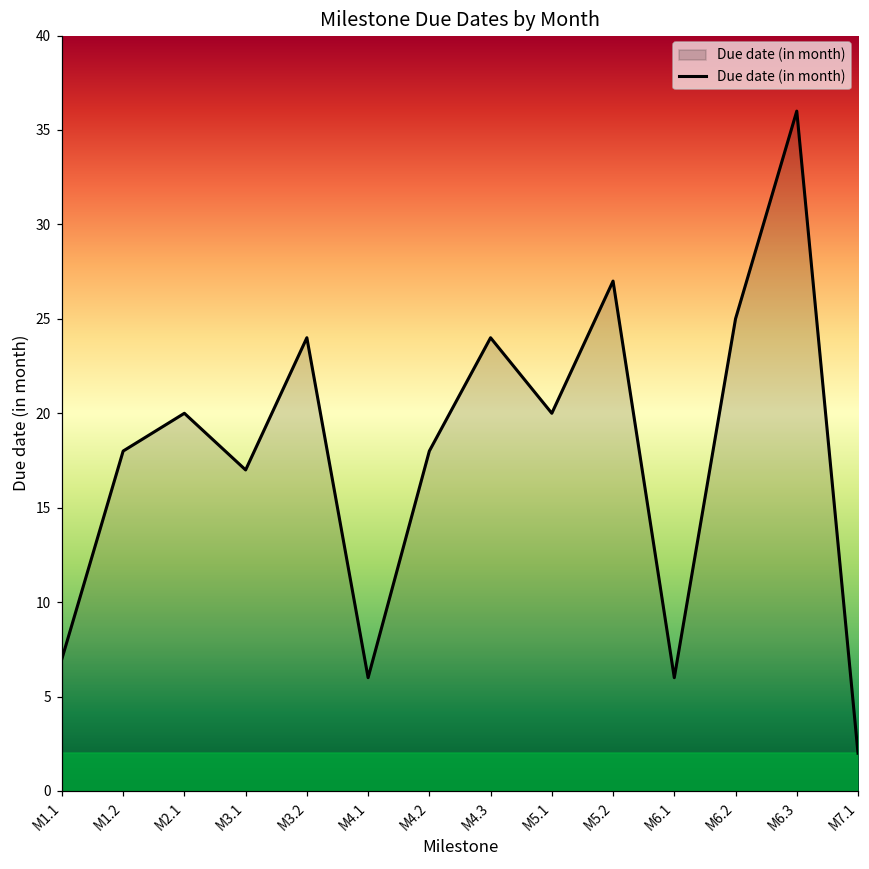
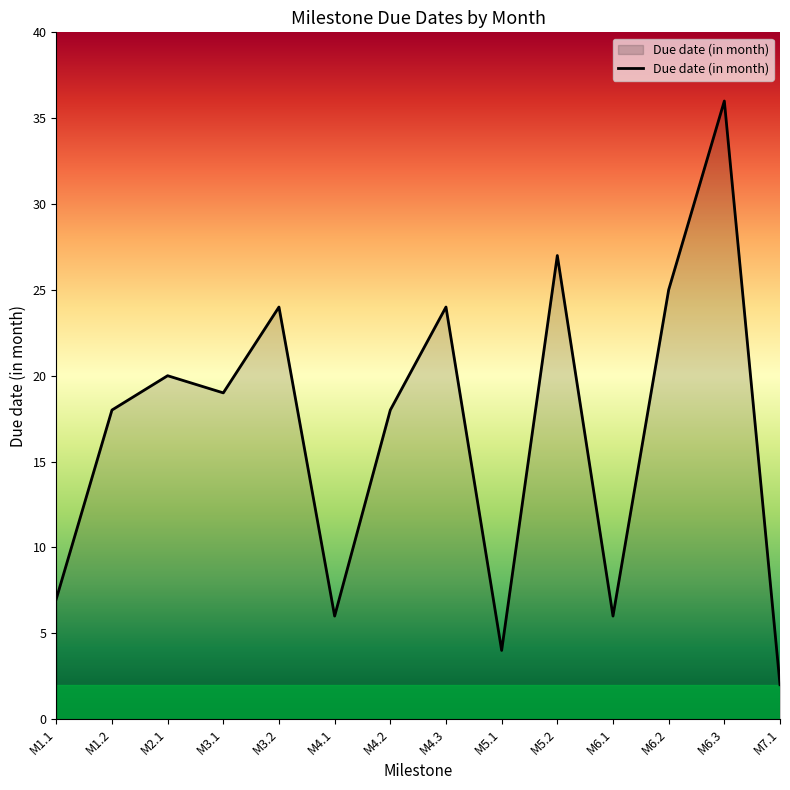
M3.1: 17 -> 19
M5.1: 20 -> 4
